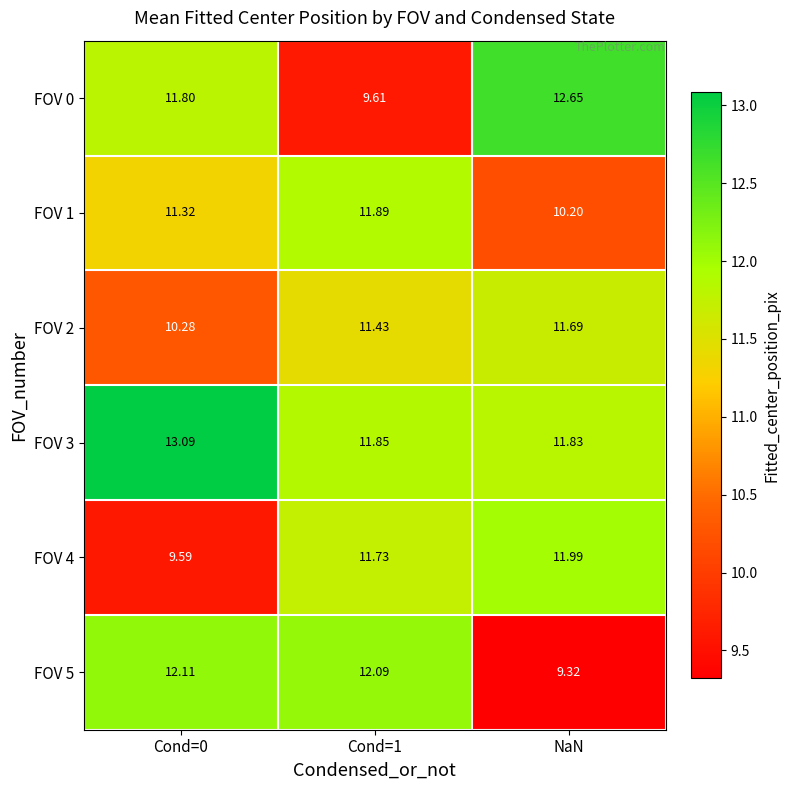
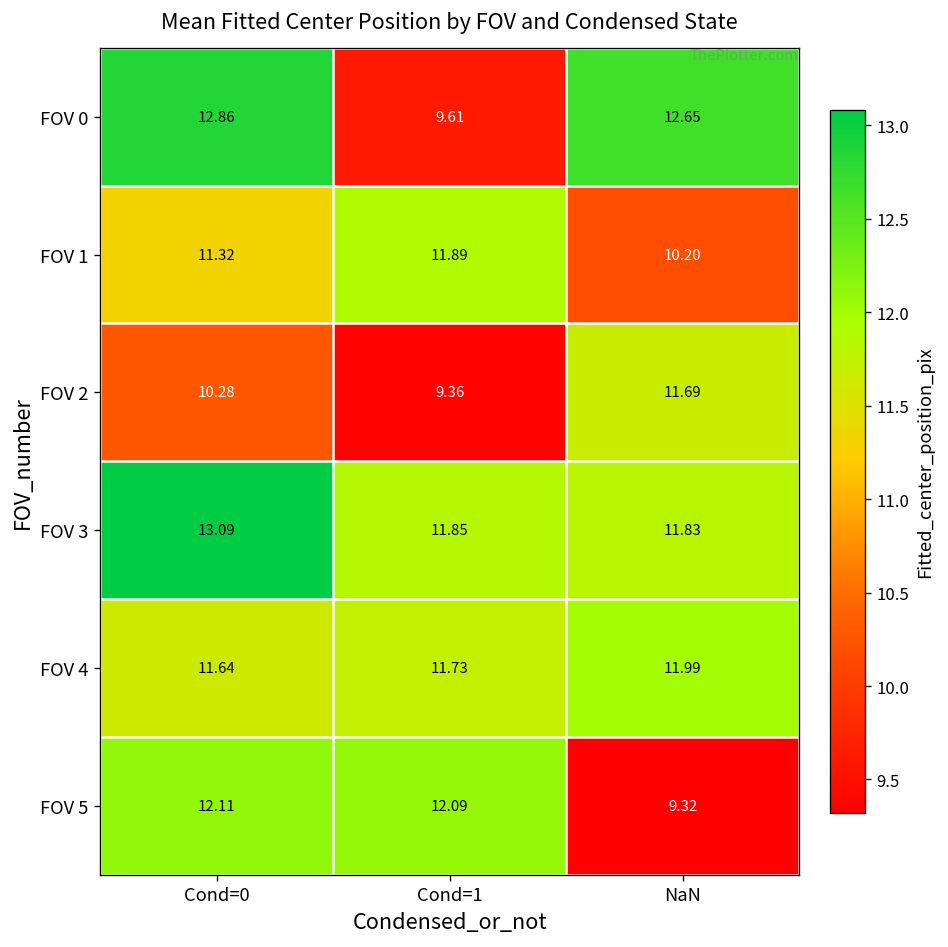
FOV 0, Cond=0: 11.80 -> 12.86
FOV 2, Cond=1: 11.43 -> 9.36
FOV 4, Cond=0: 9.59 -> 11.64
